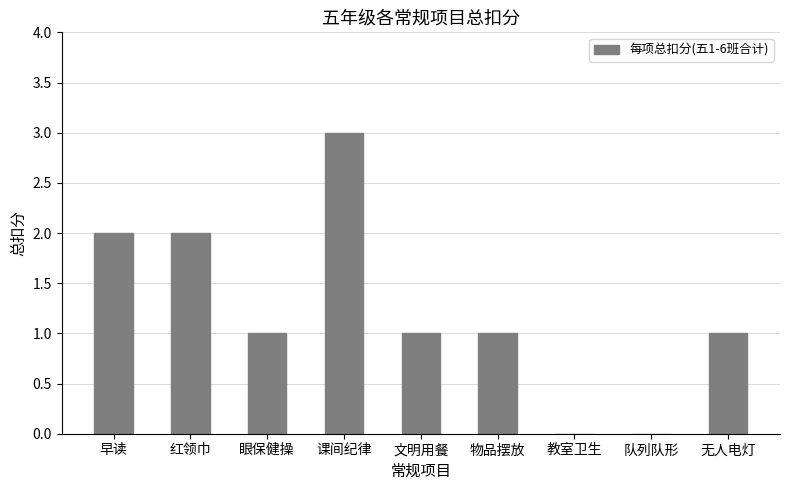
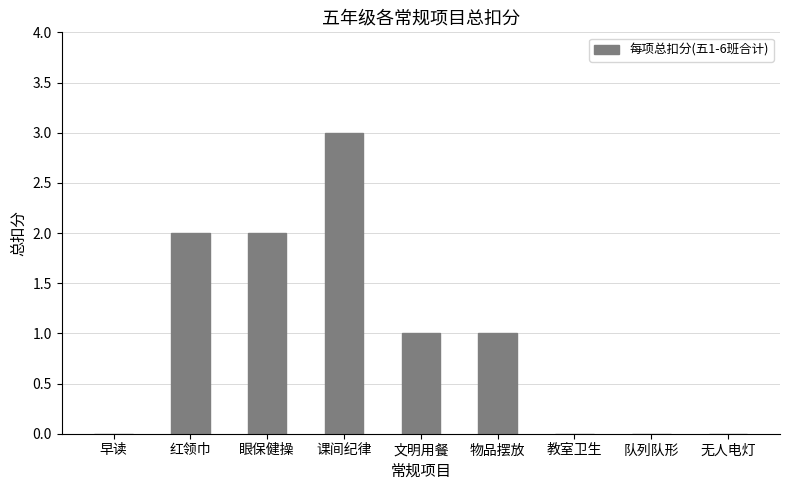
早读: 2 -> 0
眼保健操: 1 -> 2
无人电灯: 1 -> 0
